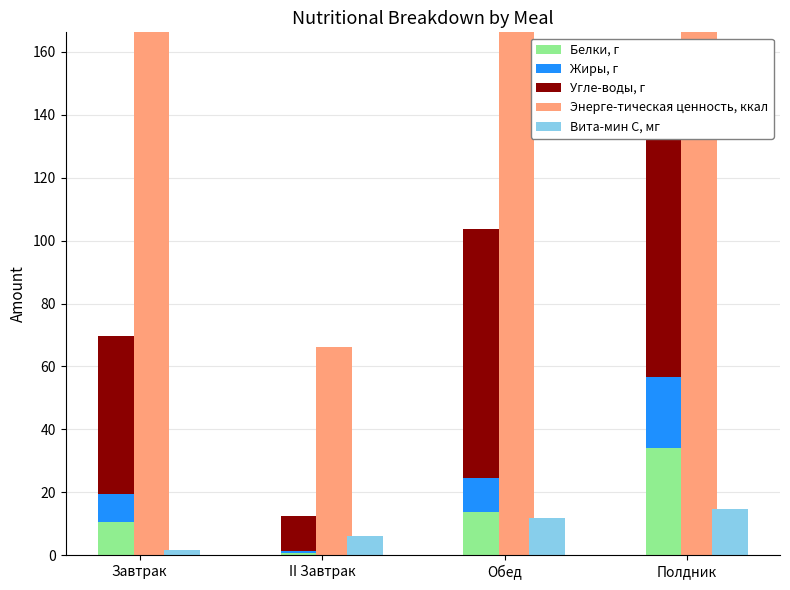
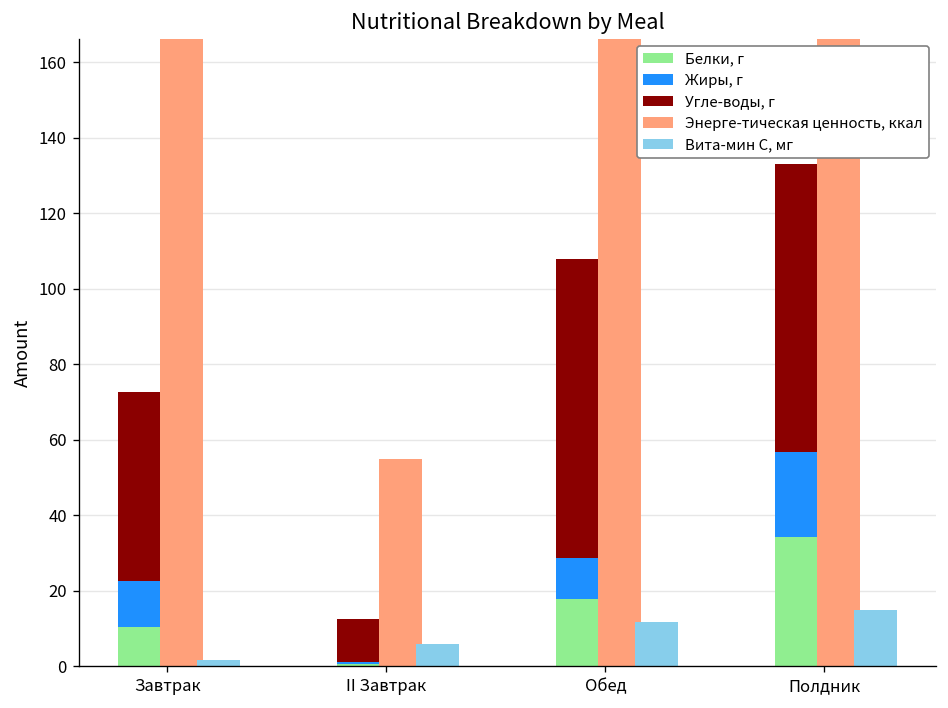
Жиры, г, Завтрак: 9 -> 12
Энерге-тическая ценность, ккал, II Завтрак: 66 -> 55
Белки, г, Обед: 14 -> 18
